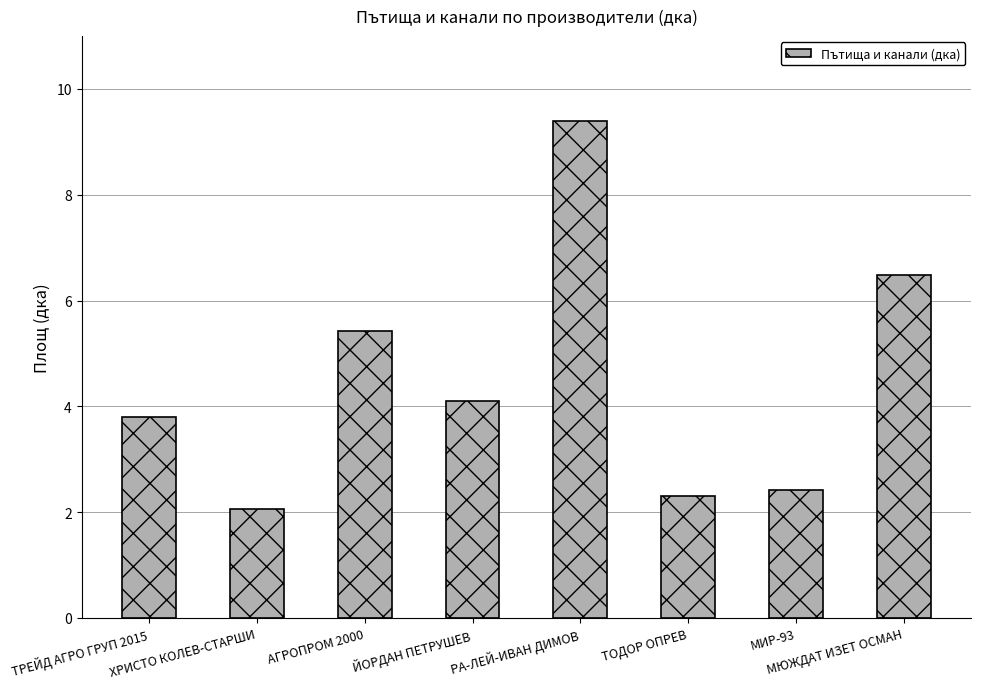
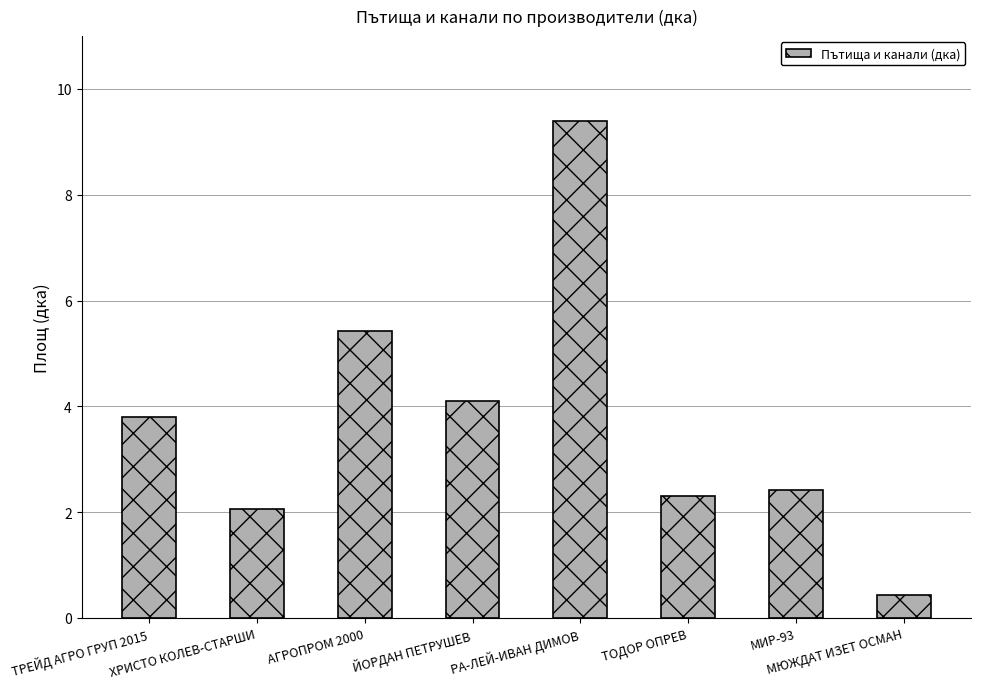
МЮЖДАТ ИЗЕТ ОСМАН: 6.5 -> 0.4
